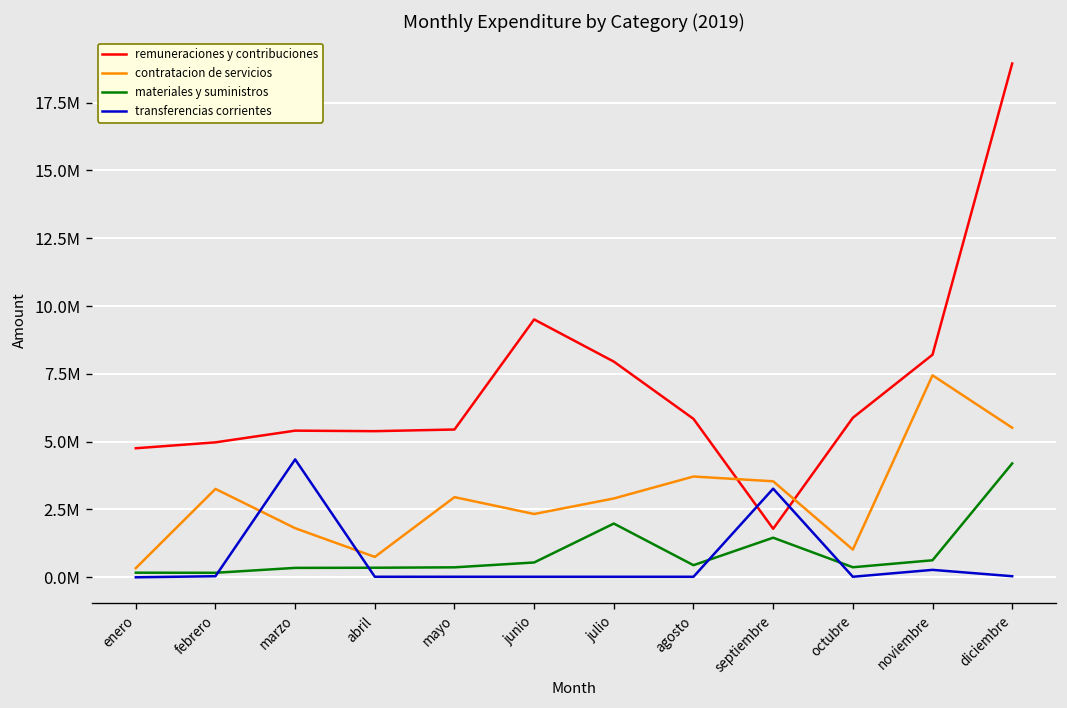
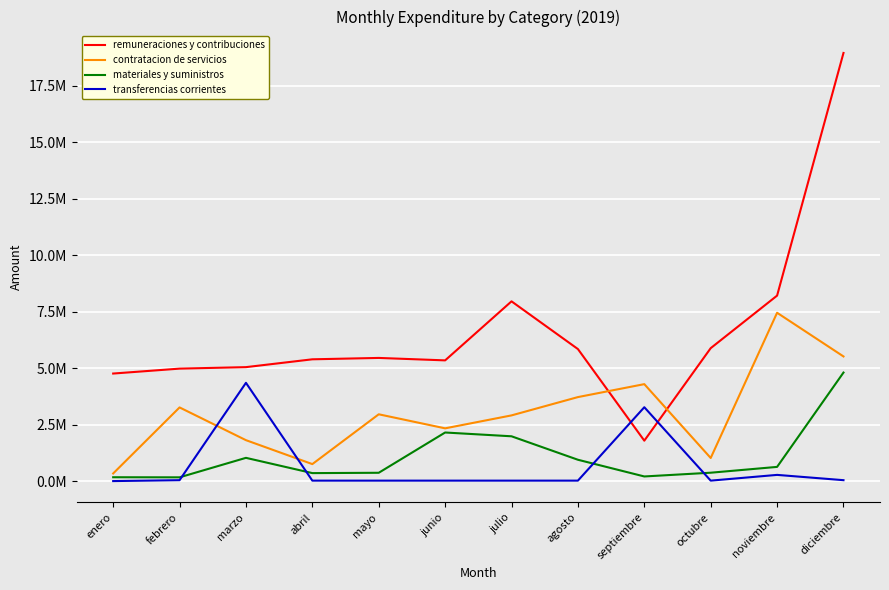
remuneraciones y contribuciones, marzo: 5400000 -> 5000000
materiales y suministros, marzo: 300000 -> 1000000
remuneraciones y contribuciones, junio: 9500000 -> 5300000
materiales y suministros, junio: 500000 -> 2100000
materiales y suministros, agosto: 400000 -> 900000
contratacion de servicios, septiembre: 3500000 -> 4300000
materiales y suministros, septiembre: 1500000 -> 200000
materiales y suministros, diciembre: 4200000 -> 4800000
